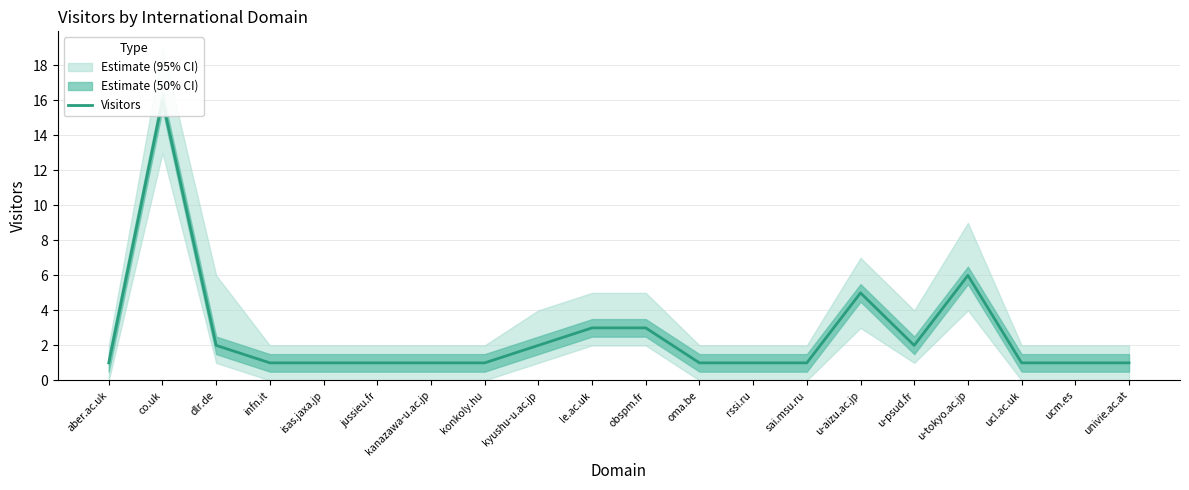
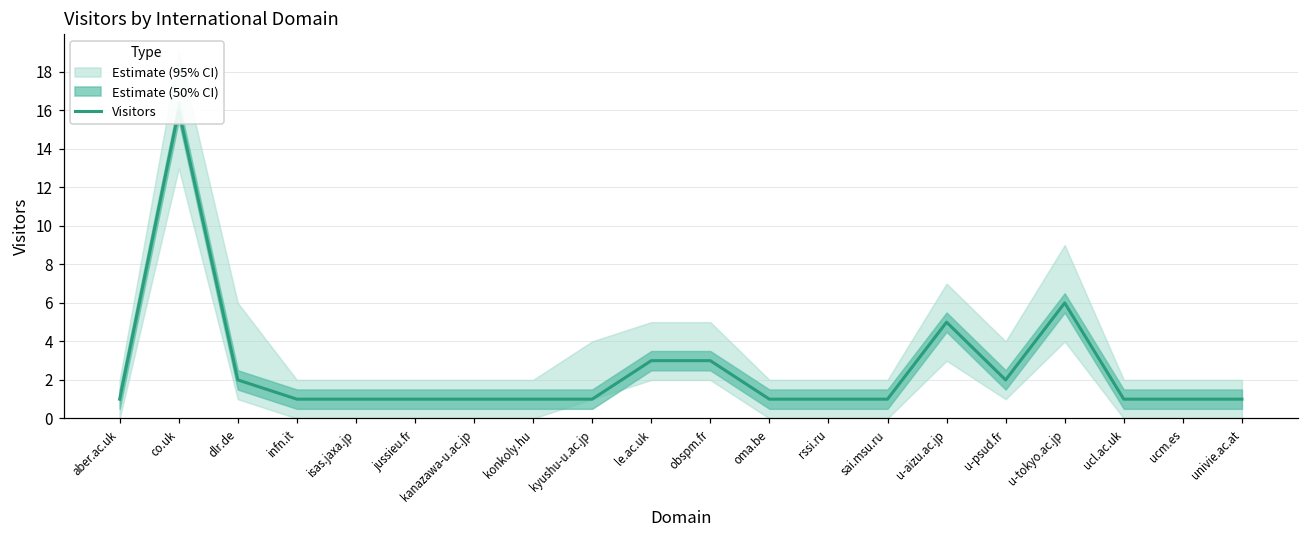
Visitors, kyushu-u.ac.jp: 2 -> 1
